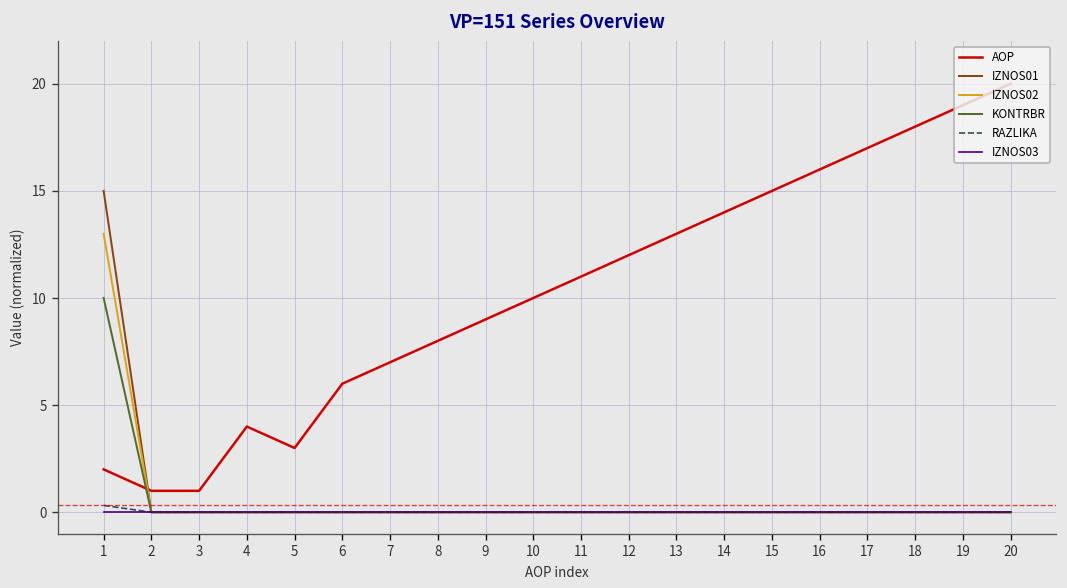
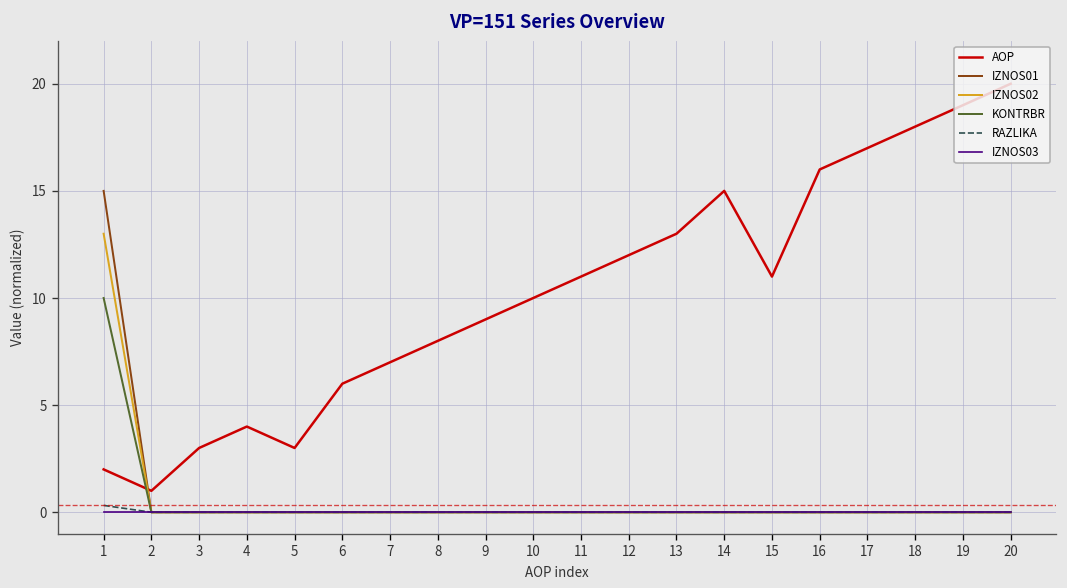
AOP, 3: 1 -> 3
AOP, 14: 14 -> 15
AOP, 15: 15 -> 11
